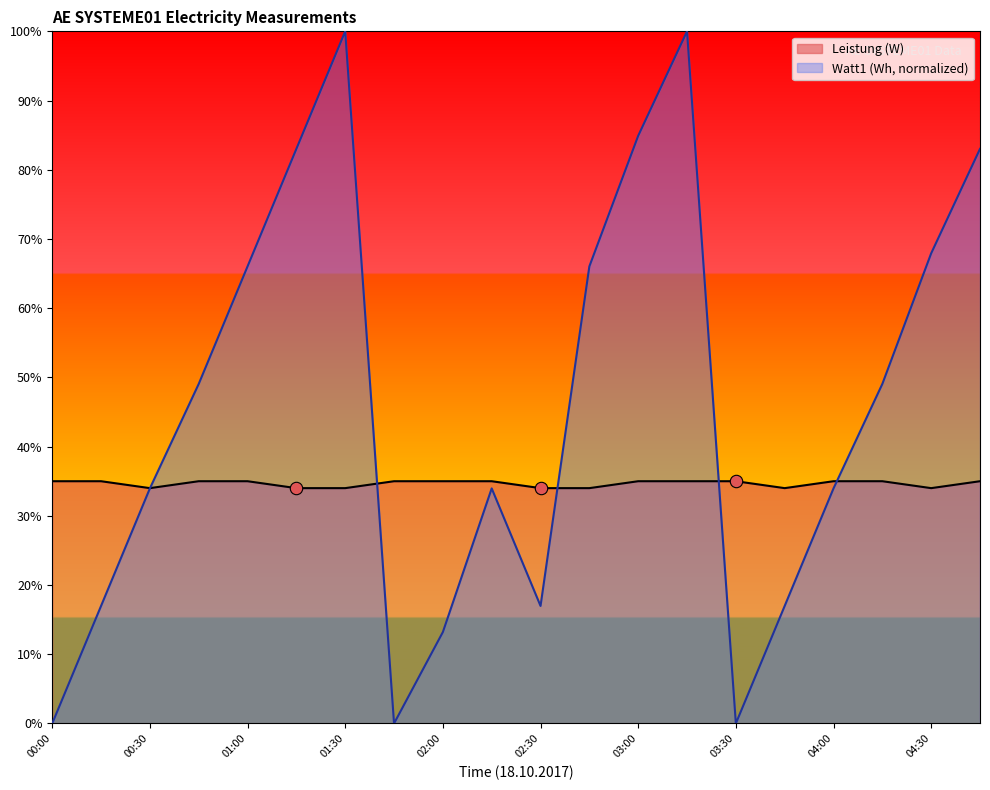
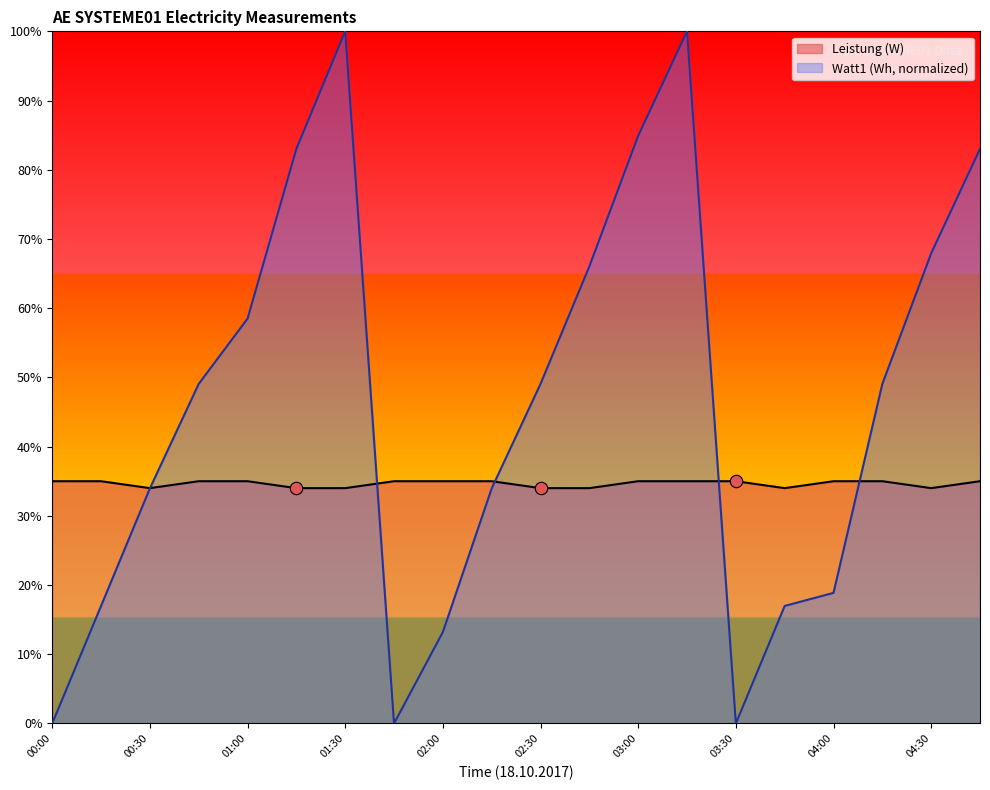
Watt1 (Wh, normalized), 01:00: 66% -> 58%
Watt1 (Wh, normalized), 02:30: 17% -> 49%
Watt1 (Wh, normalized), 04:00: 34% -> 19%
